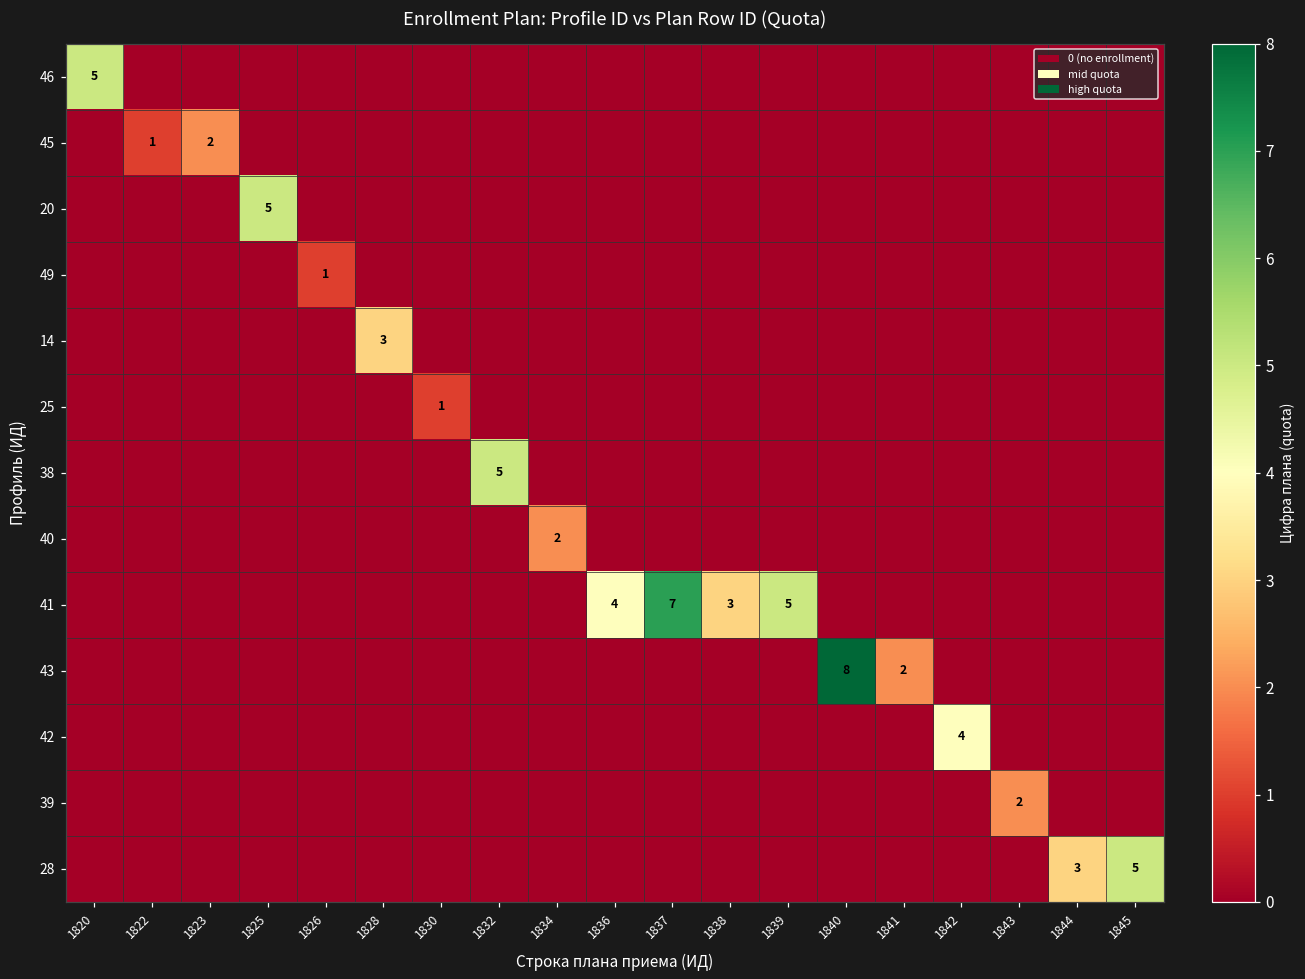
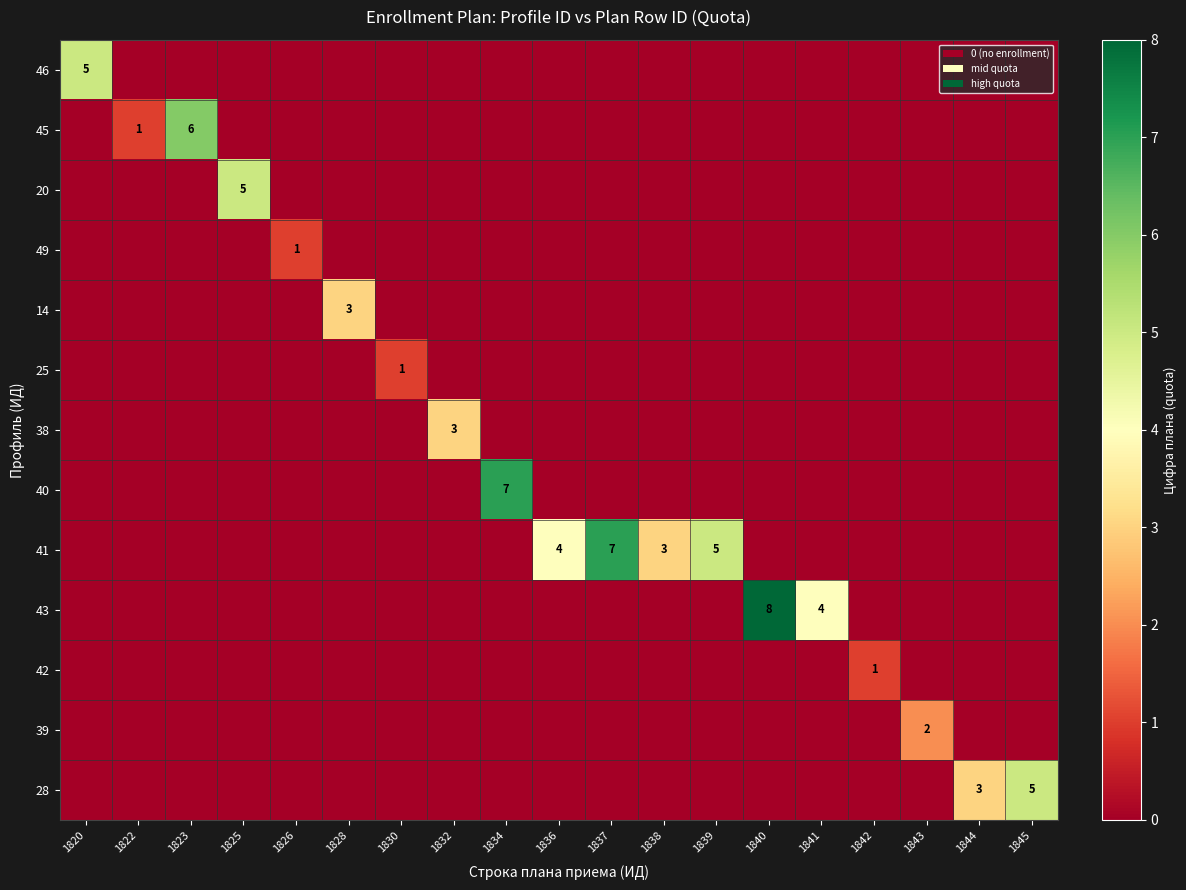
45, 1823: 2 -> 6
38, 1832: 5 -> 3
40, 1834: 2 -> 7
43, 1841: 2 -> 4
42, 1842: 4 -> 1
